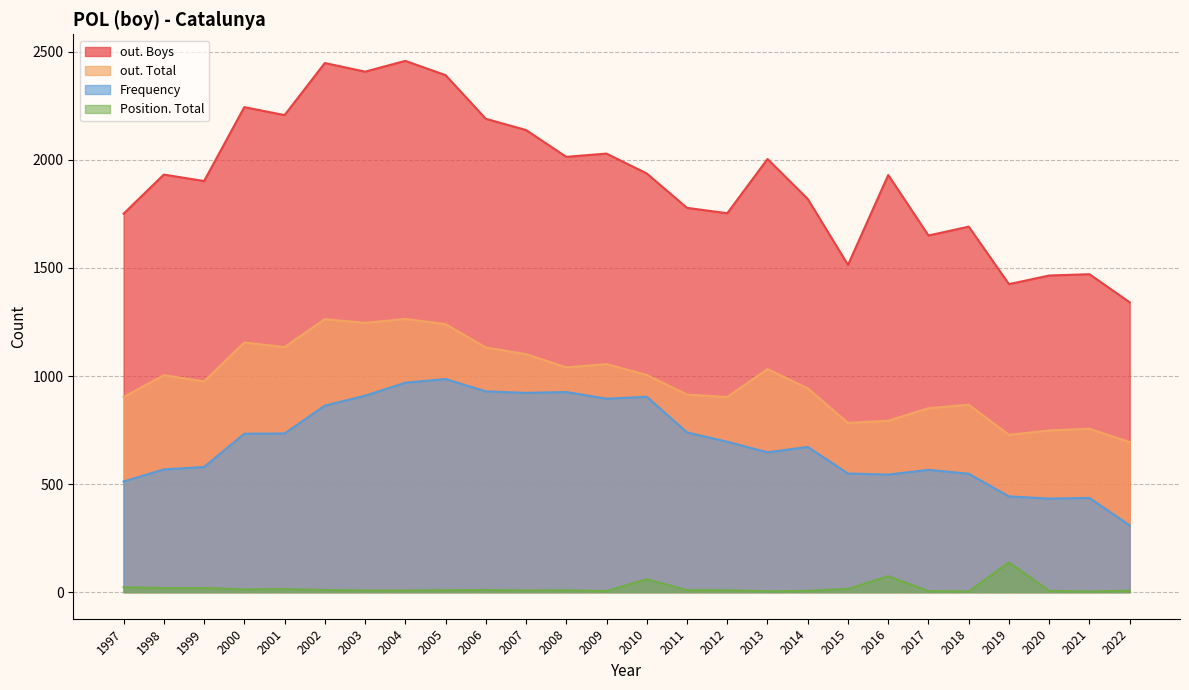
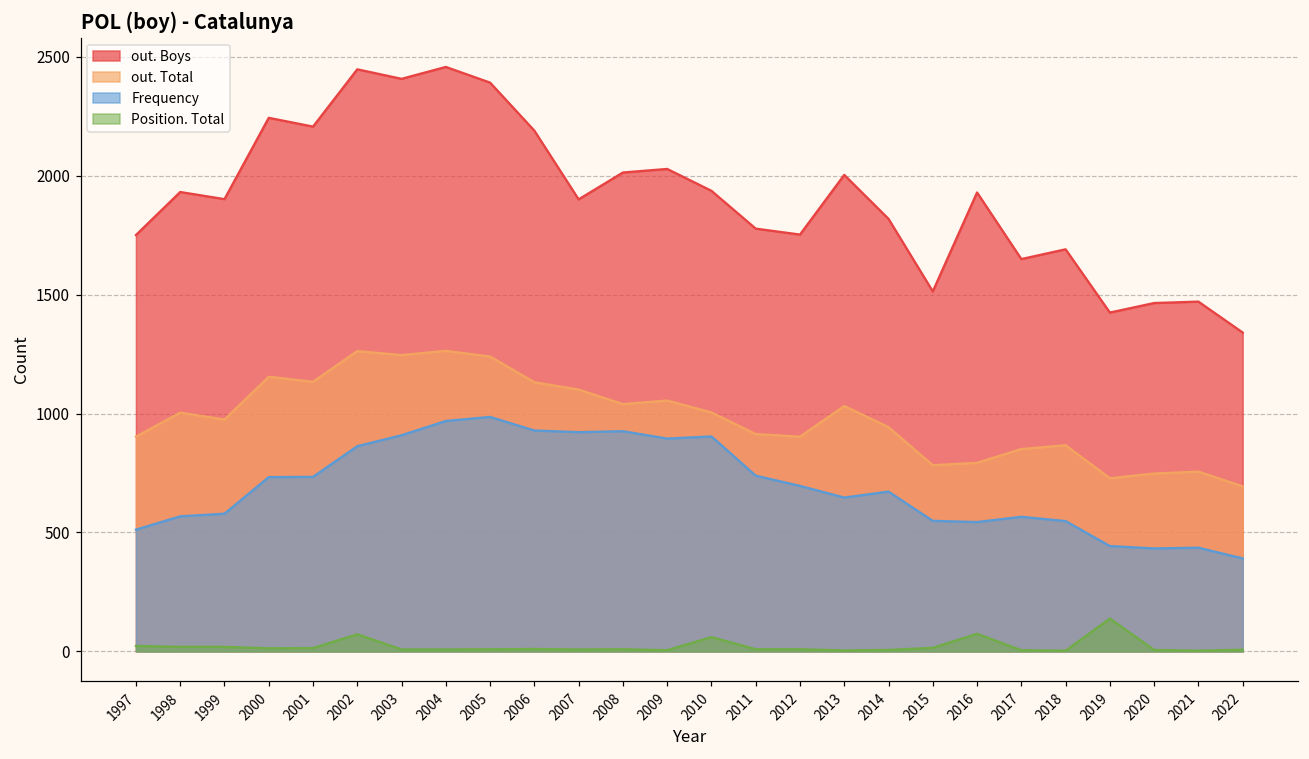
Position. Total, 2002: 10 -> 70
out. Boys, 2007: 2140 -> 1900
Frequency, 2022: 310 -> 390
